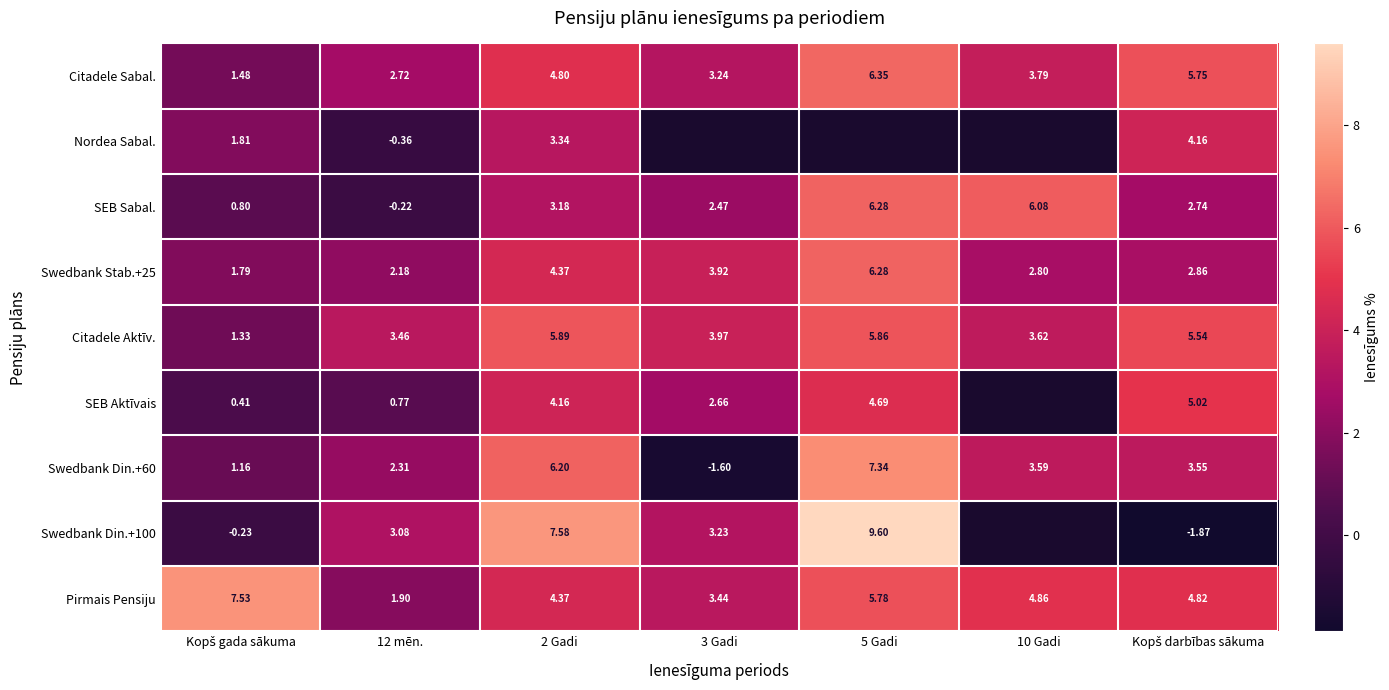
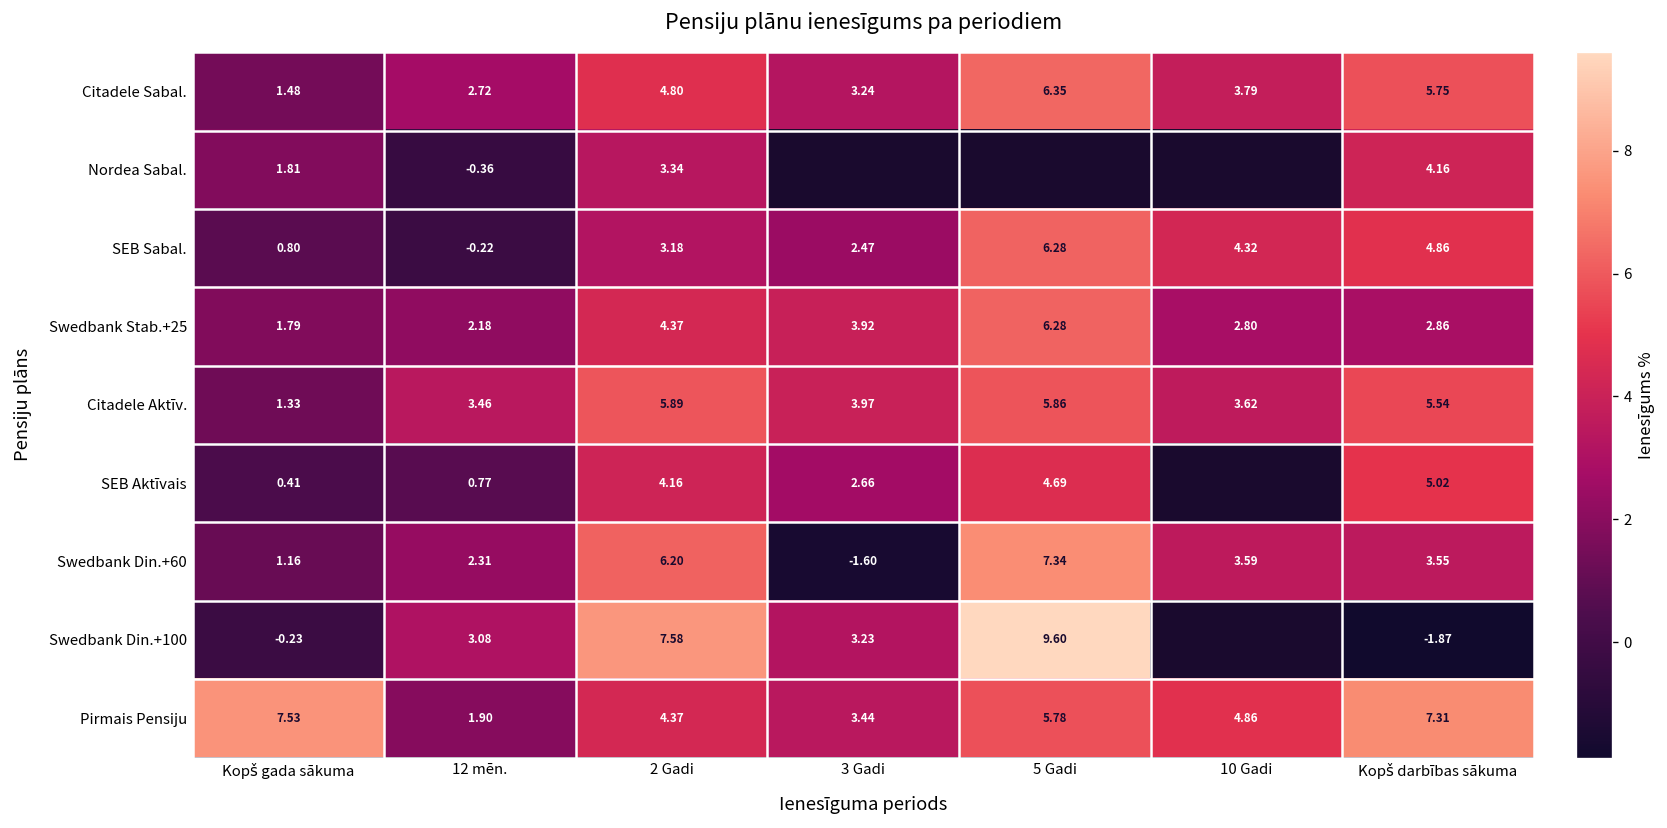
SEB Sabal., 10 Gadi: 6.08 -> 4.32
SEB Sabal., Kopš darbības sākuma: 2.74 -> 4.86
Pirmais Pensiju, Kopš darbības sākuma: 4.82 -> 7.31
